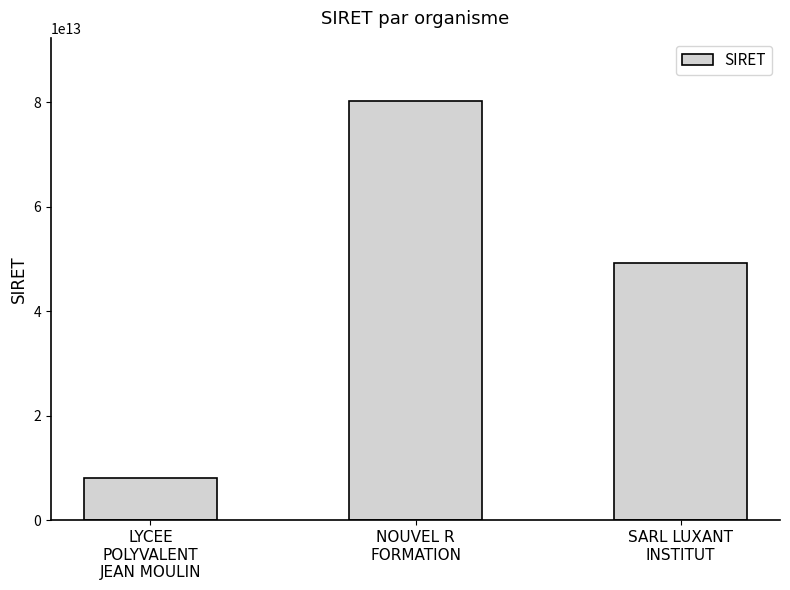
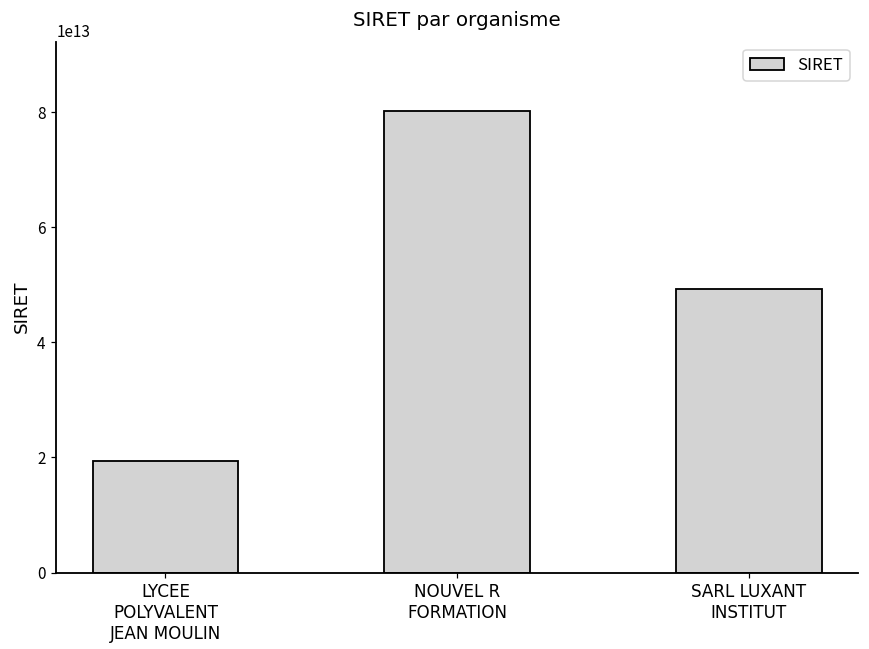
LYCEE POLYVALENT JEAN MOULIN: 8000000000000 -> 19000000000000
